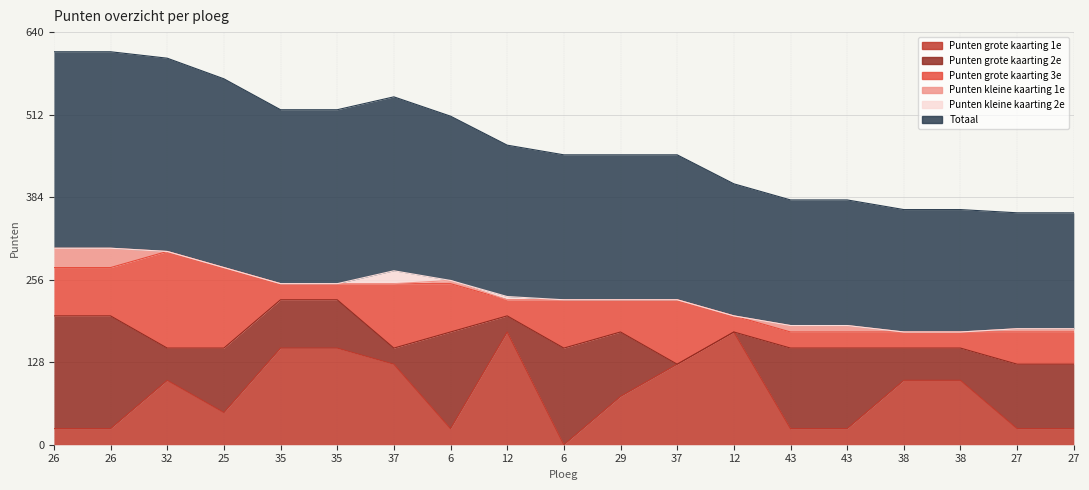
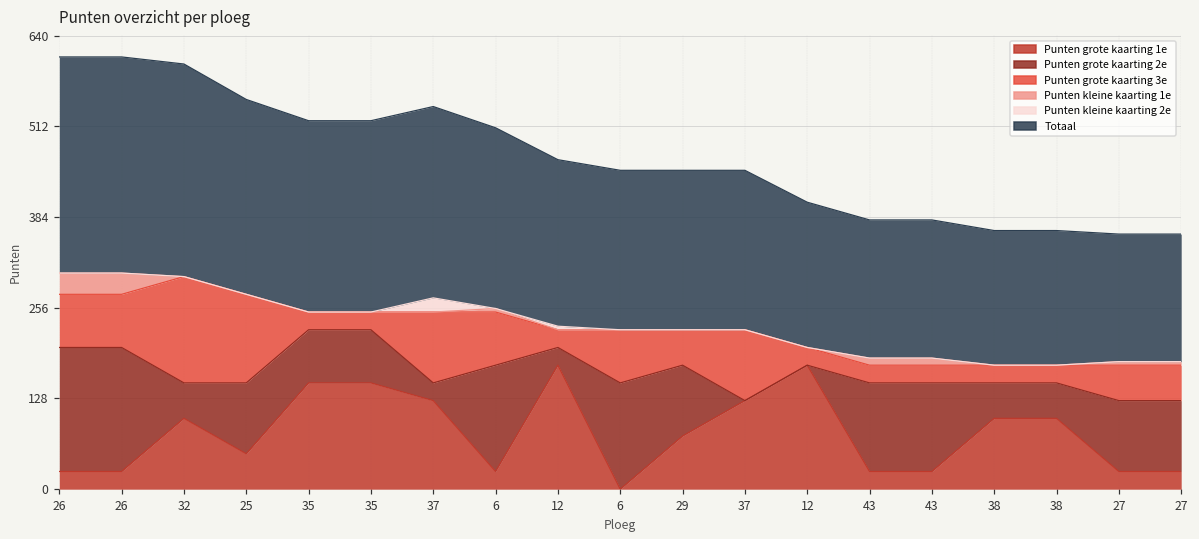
Totaal, 25: 290 -> 280
